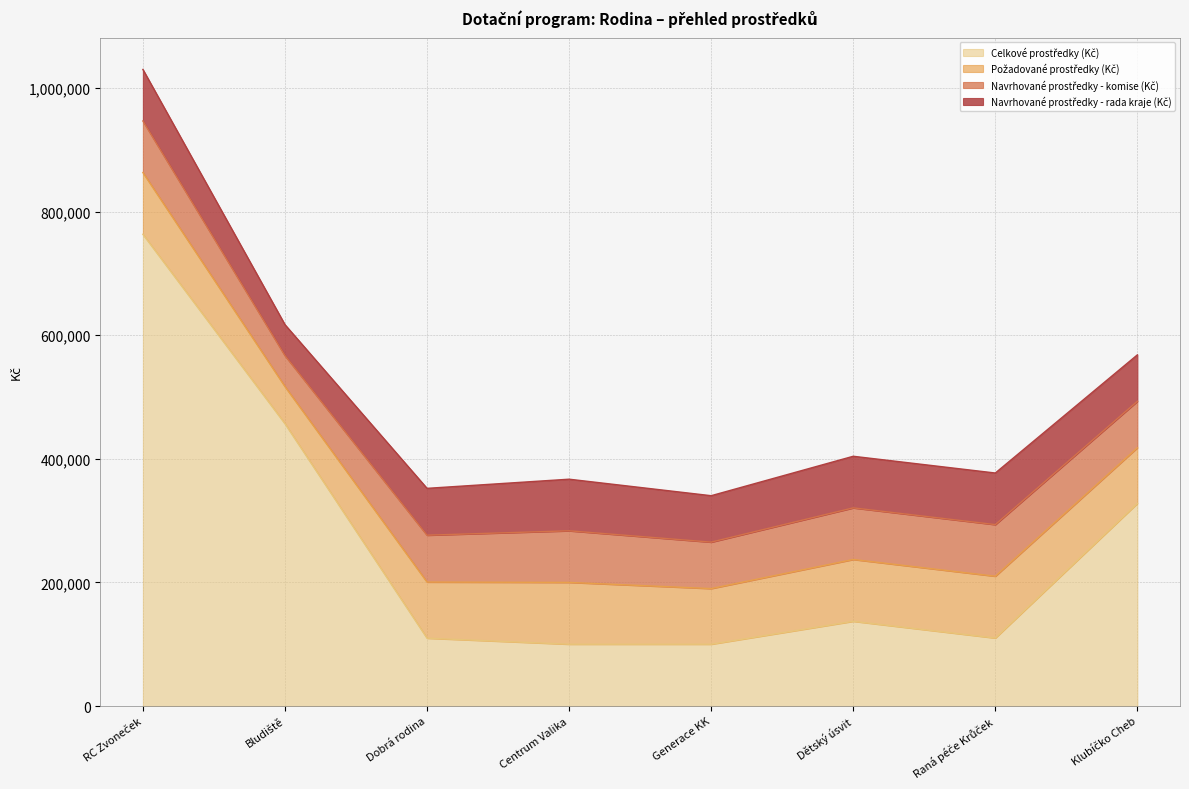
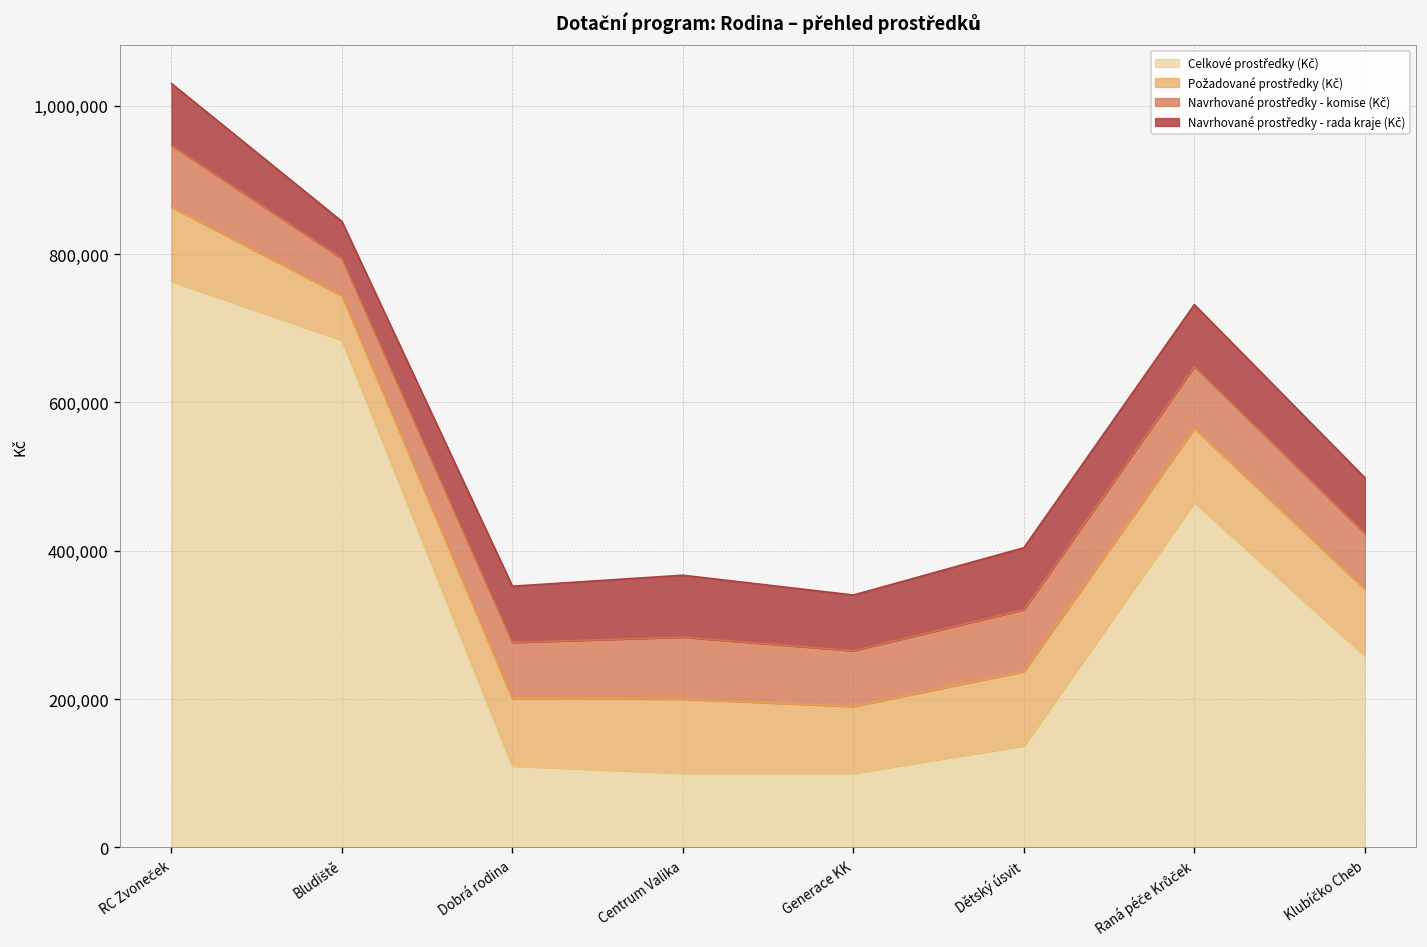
Celkové prostředky (Kč), Bludiště: 460,000 -> 680,000
Celkové prostředky (Kč), Raná péče Krůček: 110,000 -> 460,000
Celkové prostředky (Kč), Klubíčko Cheb: 330,000 -> 260,000
